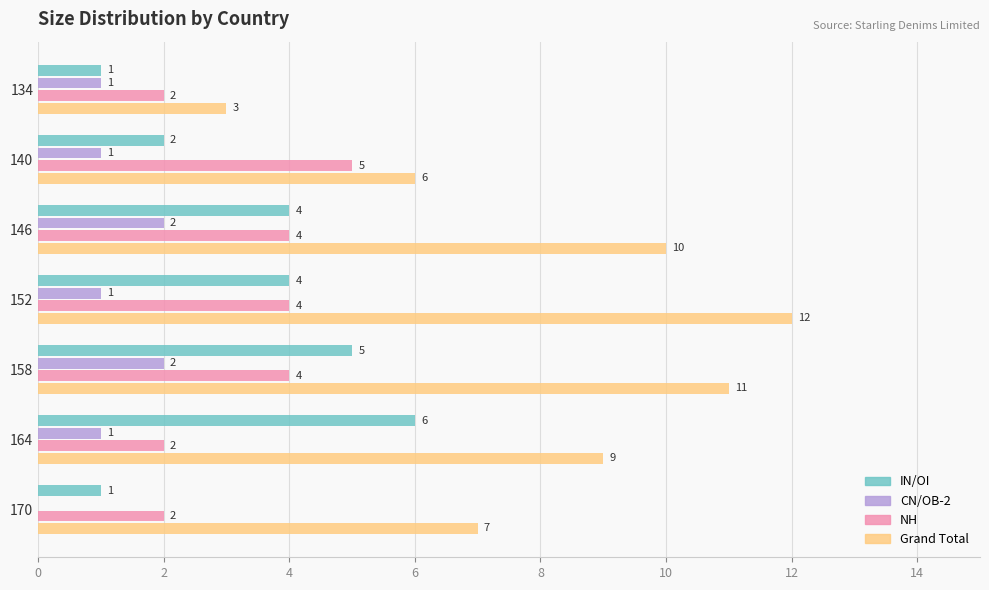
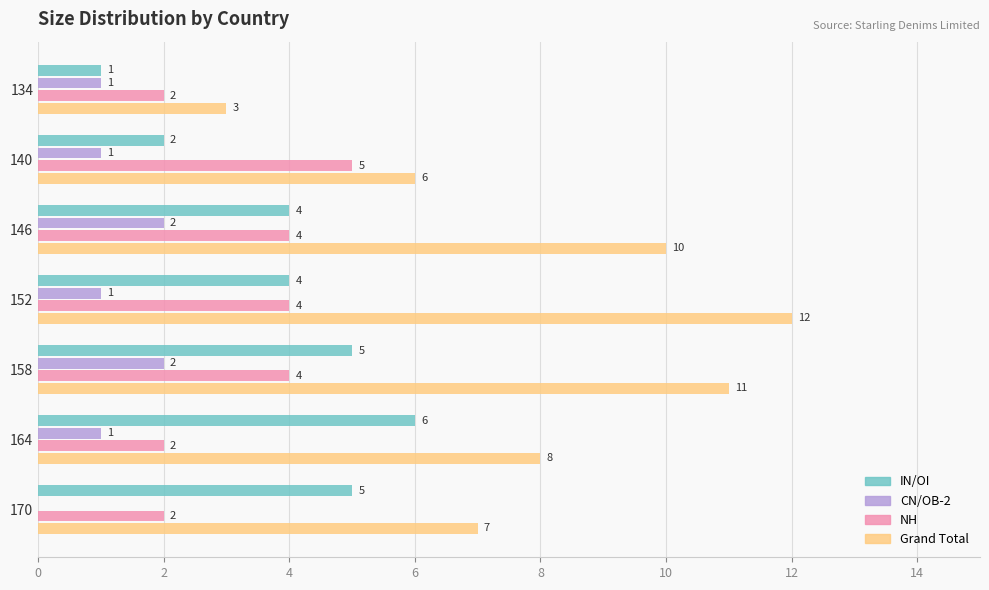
Grand Total, 164: 9 -> 8
IN/OI, 170: 1 -> 5
